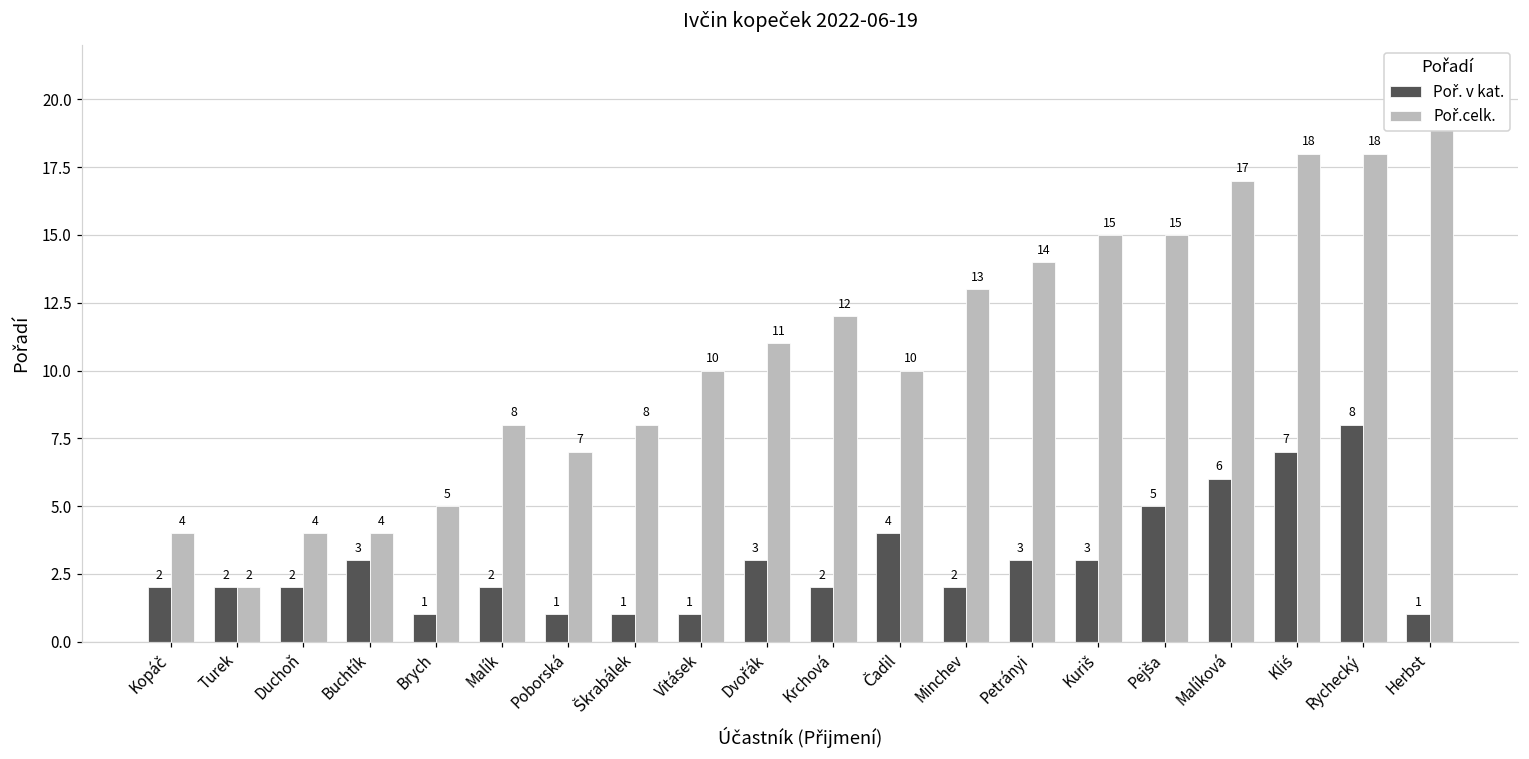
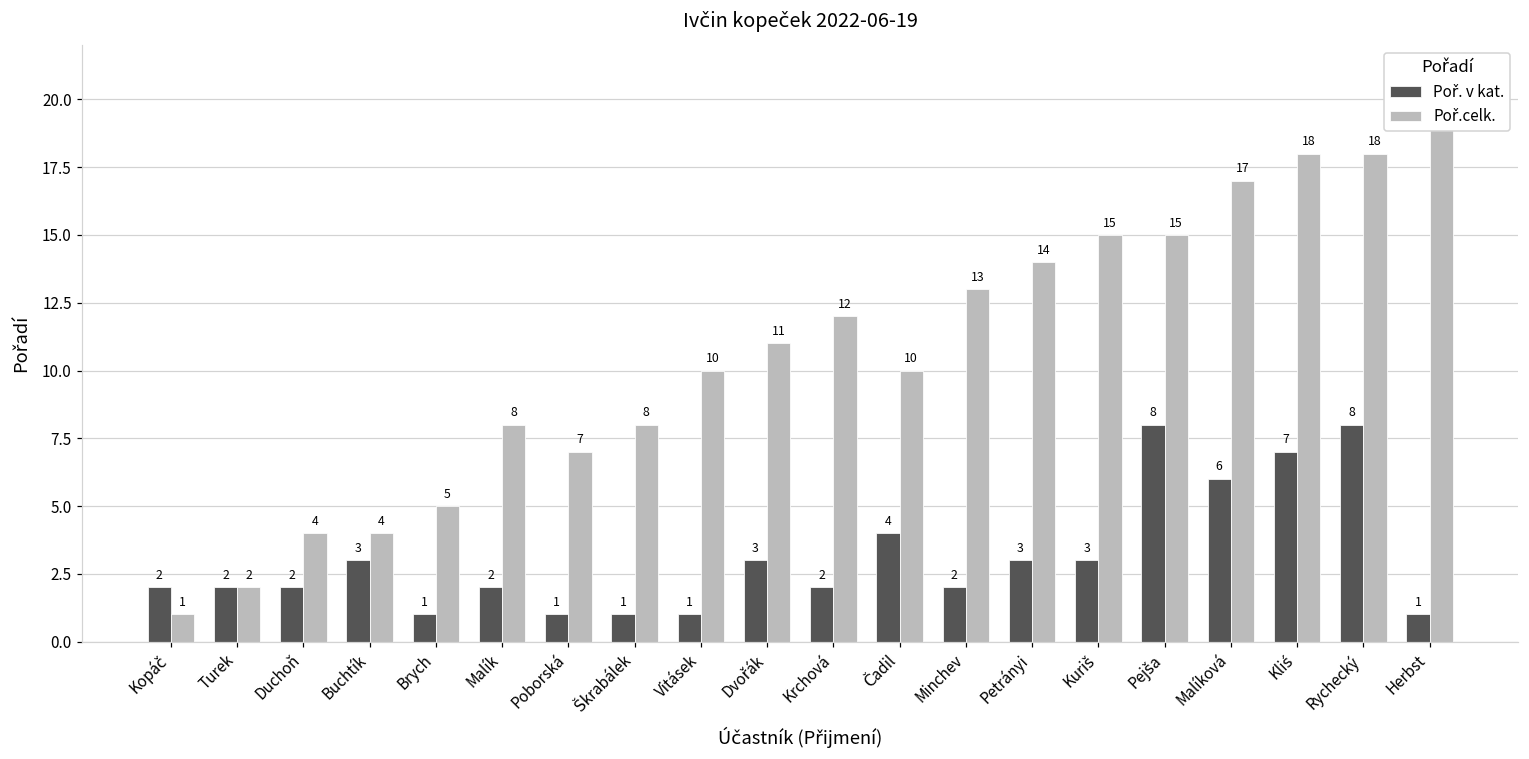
Poř.celk., Kopáč: 4 -> 1
Poř. v kat., Pejša: 5 -> 8
